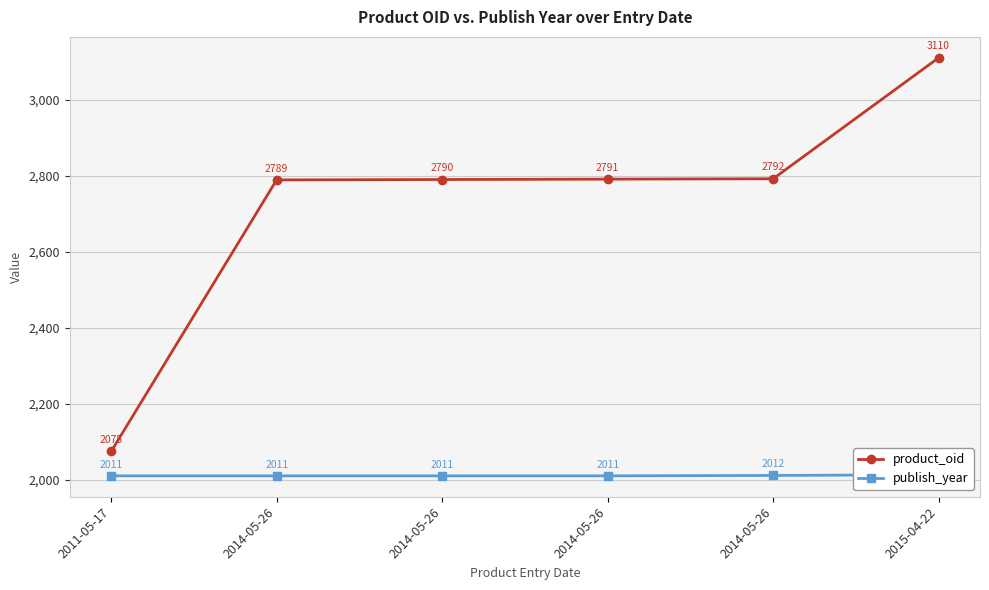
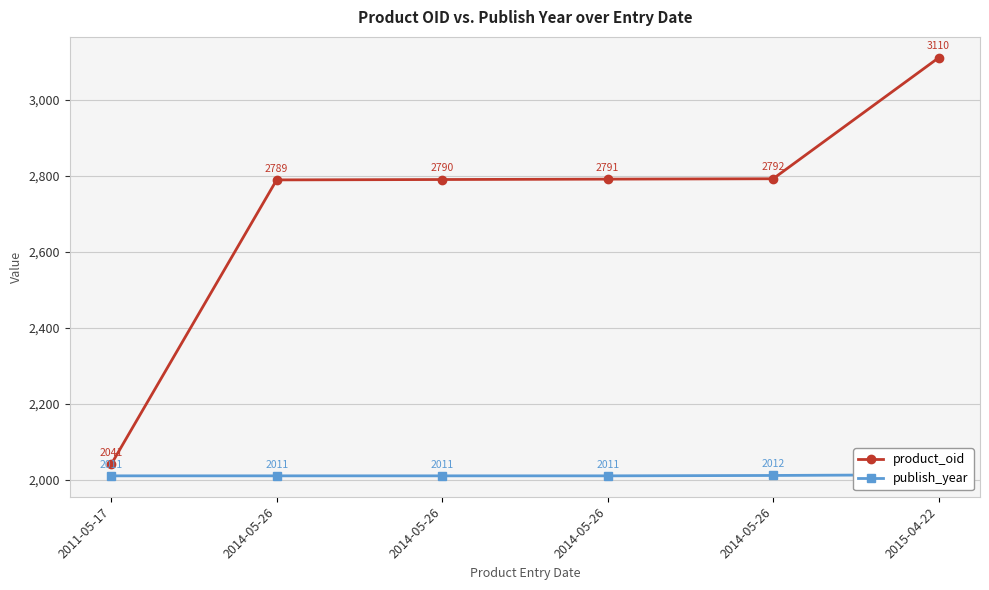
product_oid, 2011-05-17: 2075 -> 2041
